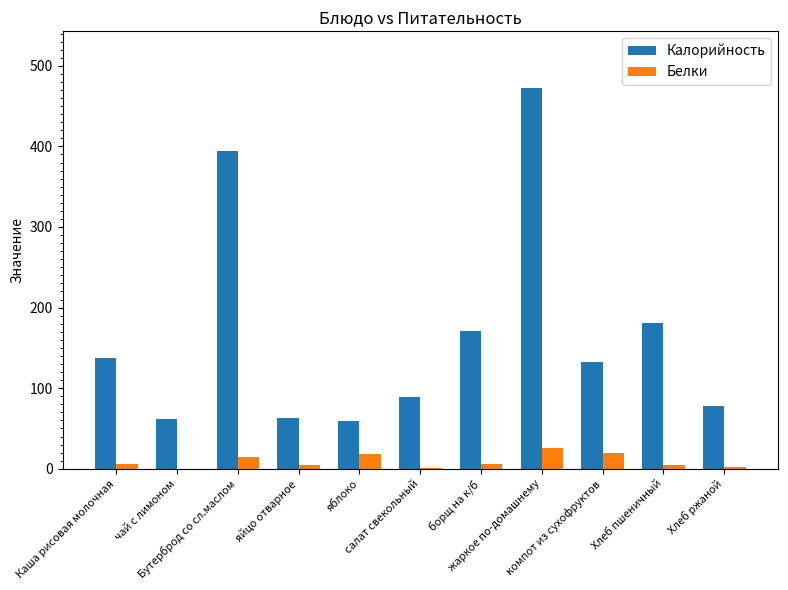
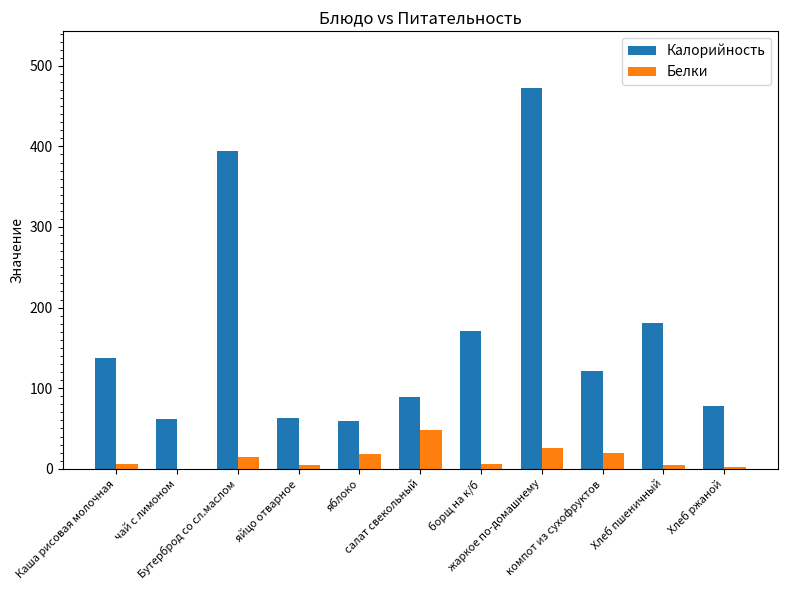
Белки, салат свекольный: 0 -> 50
Калорийность, компот из сухофруктов: 130 -> 120
